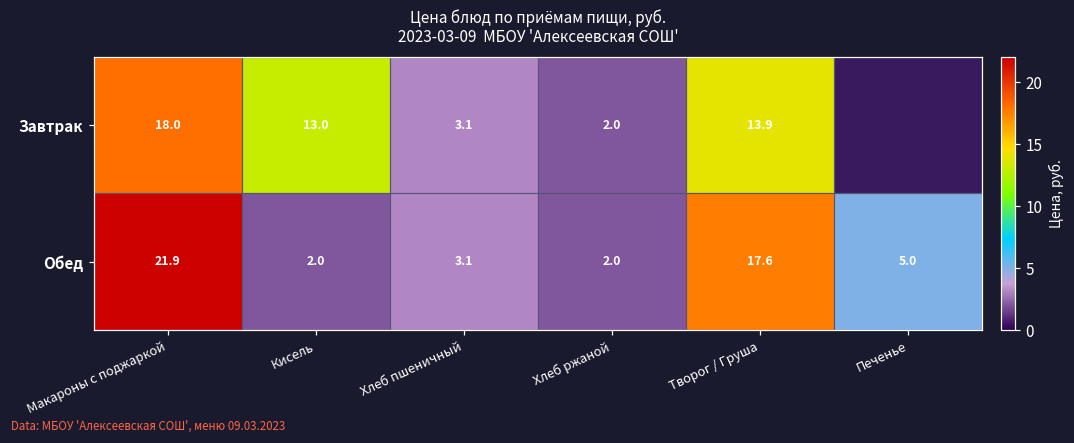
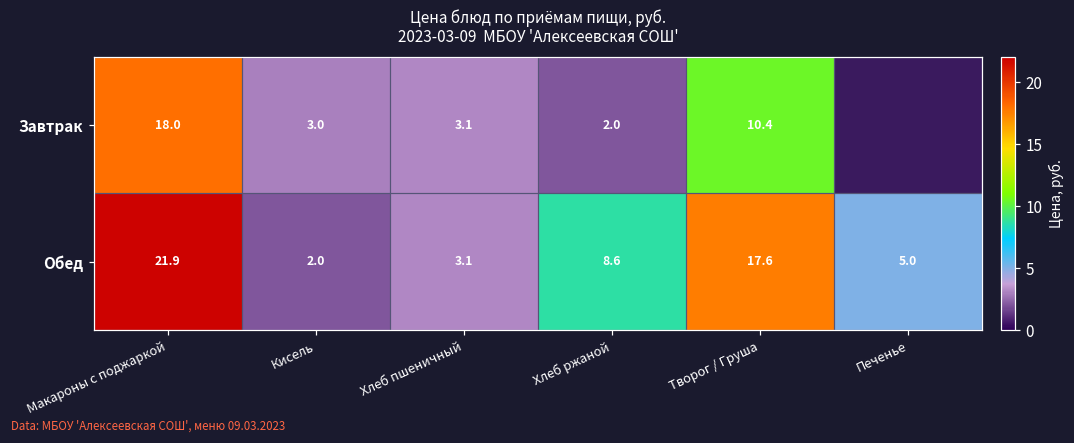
Завтрак, Кисель: 13.0 -> 3.0
Завтрак, Творог / Груша: 13.9 -> 10.4
Обед, Хлеб ржаной: 2.0 -> 8.6
